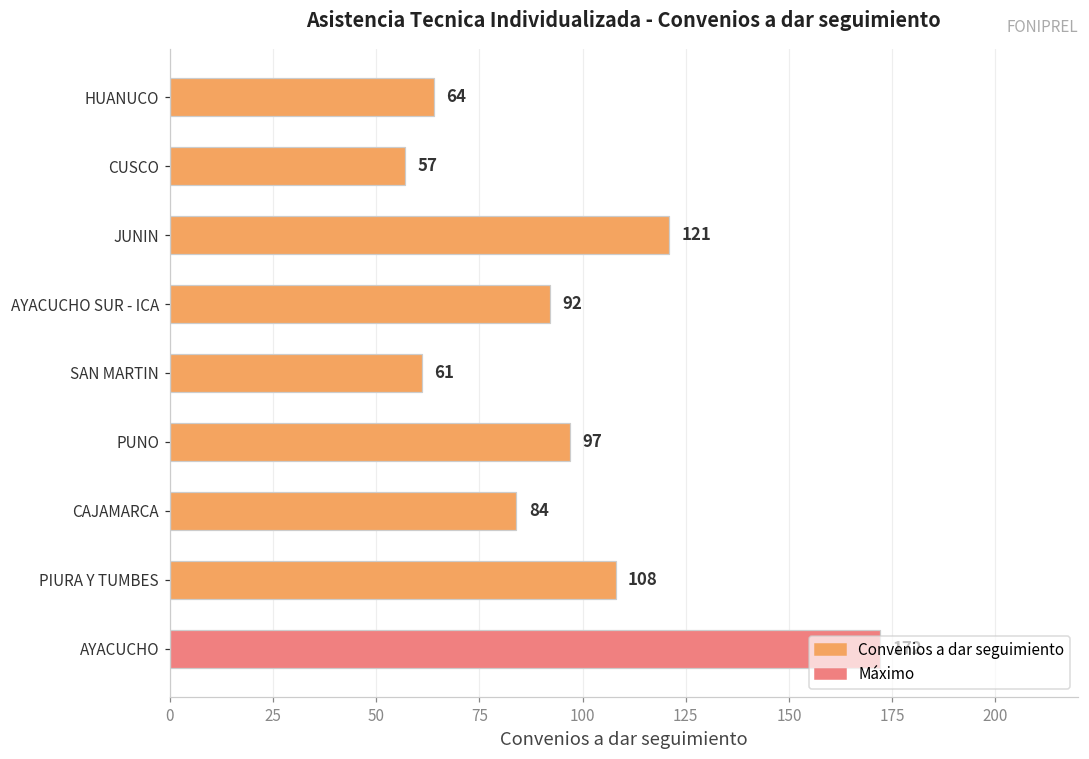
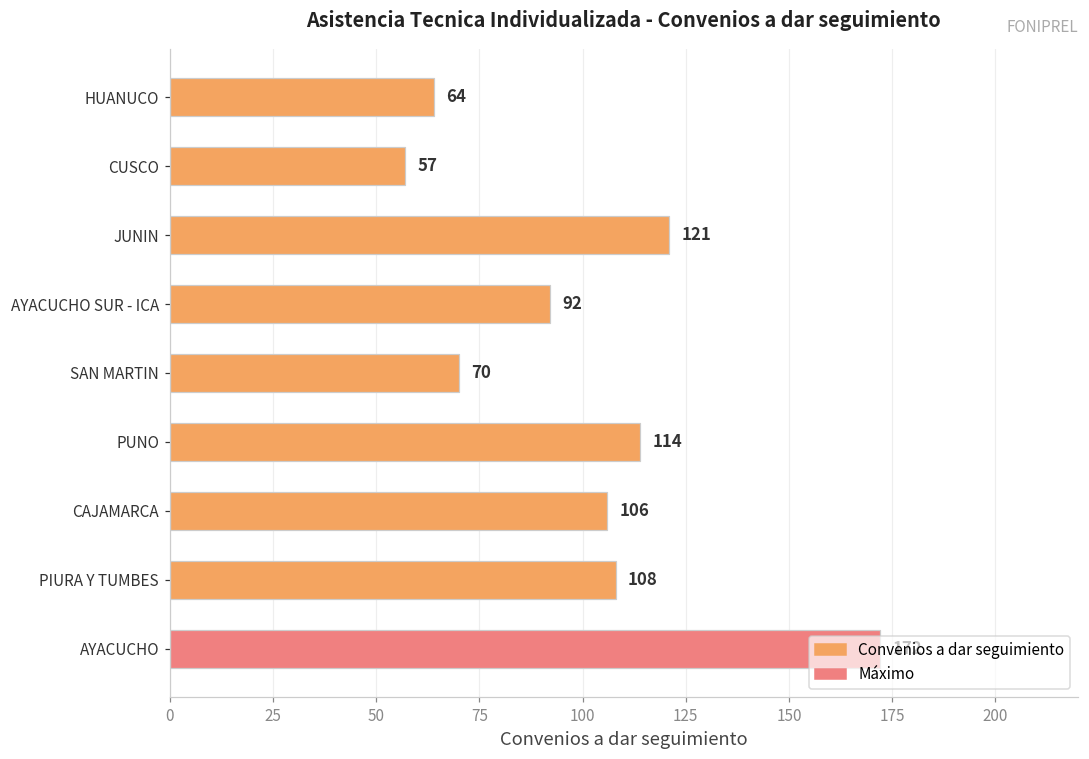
SAN MARTIN: 61 -> 70
PUNO: 97 -> 114
CAJAMARCA: 84 -> 106
